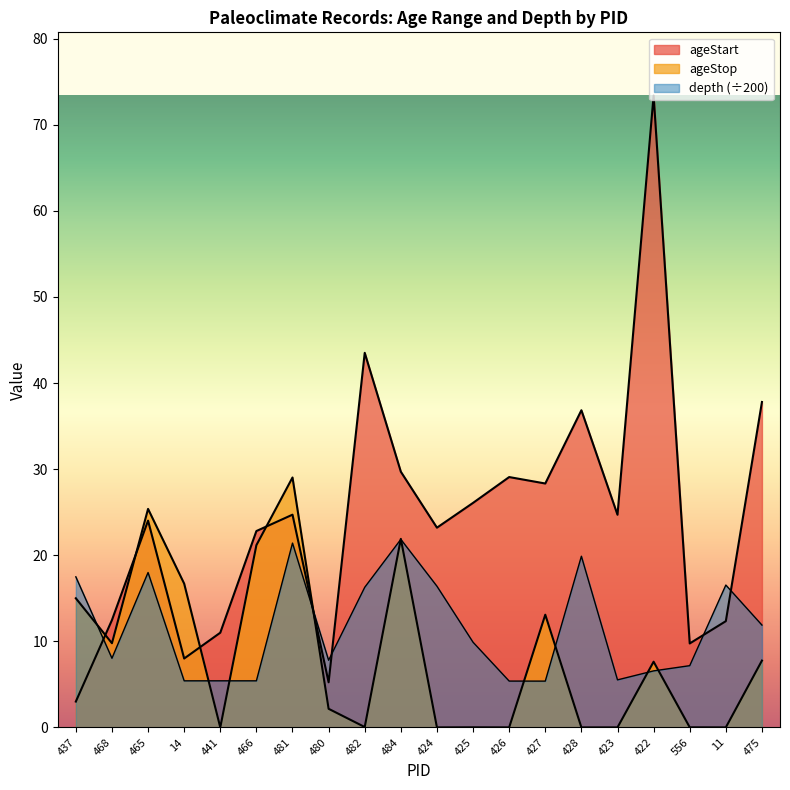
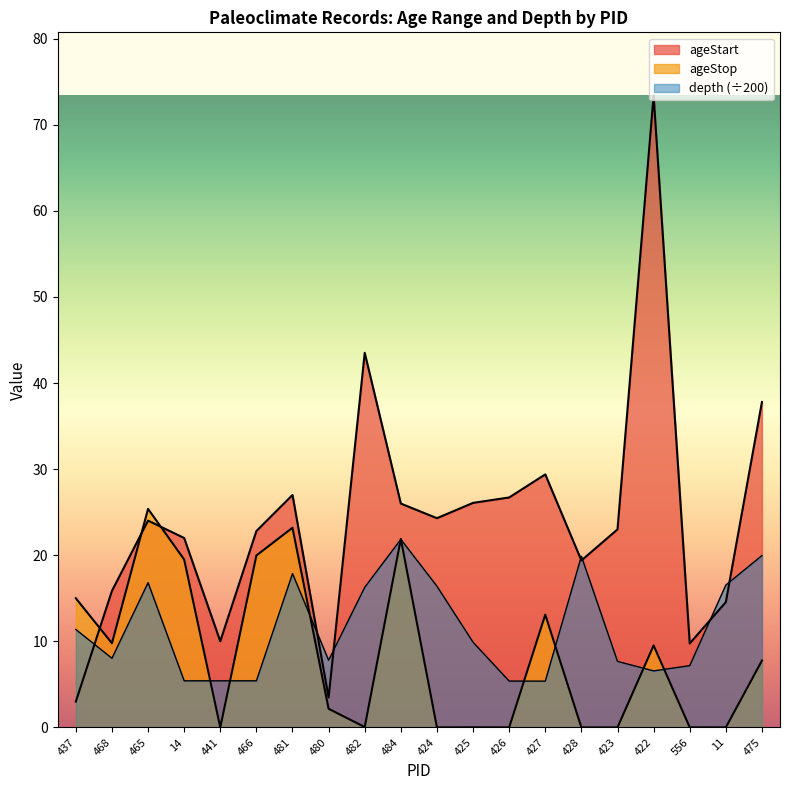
depth (÷200), 437: 17 -> 11
ageStart, 468: 12 -> 16
depth (÷200), 465: 18 -> 17
ageStart, 14: 8 -> 22
ageStop, 14: 17 -> 20
ageStart, 441: 11 -> 10
ageStop, 466: 21 -> 20
ageStart, 481: 25 -> 27
ageStop, 481: 29 -> 23
depth (÷200), 481: 21 -> 18
ageStart, 480: 5 -> 3
ageStart, 484: 30 -> 26
ageStart, 424: 23 -> 24
ageStart, 426: 29 -> 27
ageStart, 427: 28 -> 29
ageStart, 428: 37 -> 19
ageStart, 423: 25 -> 23
depth (÷200), 423: 6 -> 8
ageStop, 422: 8 -> 10
ageStart, 11: 12 -> 15
depth (÷200), 475: 12 -> 20
